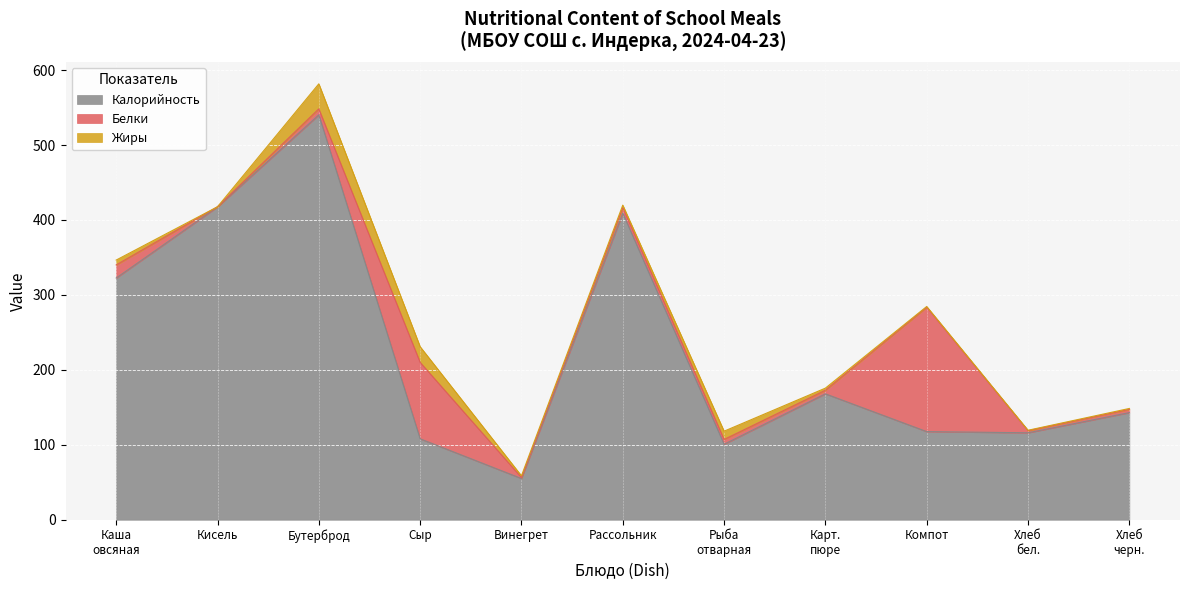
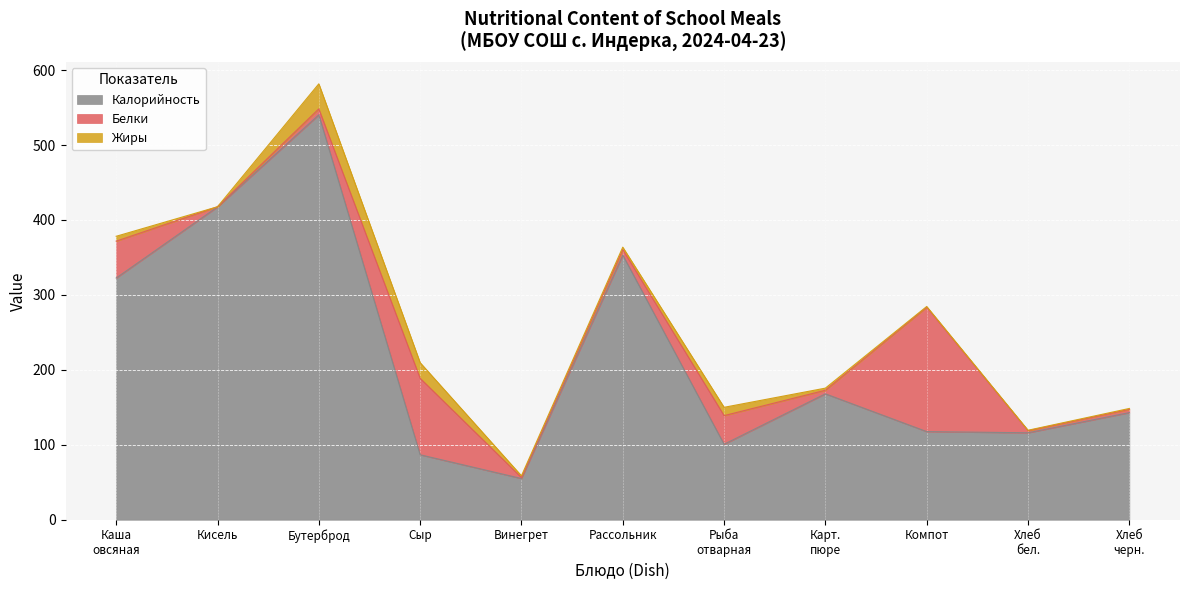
Белки, Каша овсяная: 20 -> 50
Калорийность, Сыр: 110 -> 90
Калорийность, Рассольник: 410 -> 350
Белки, Рыба отварная: 10 -> 40
